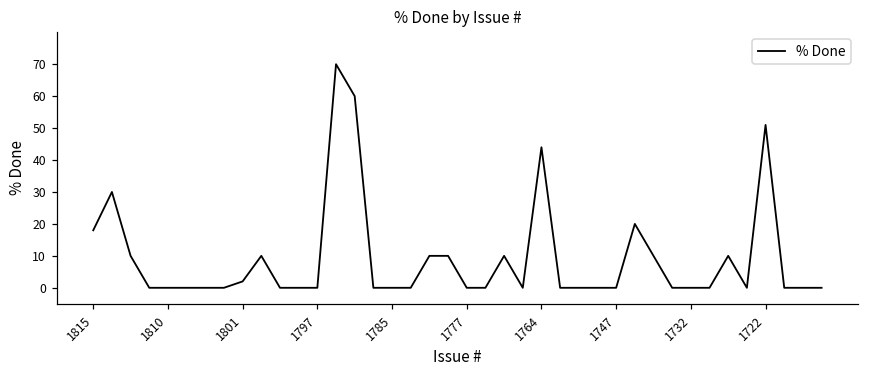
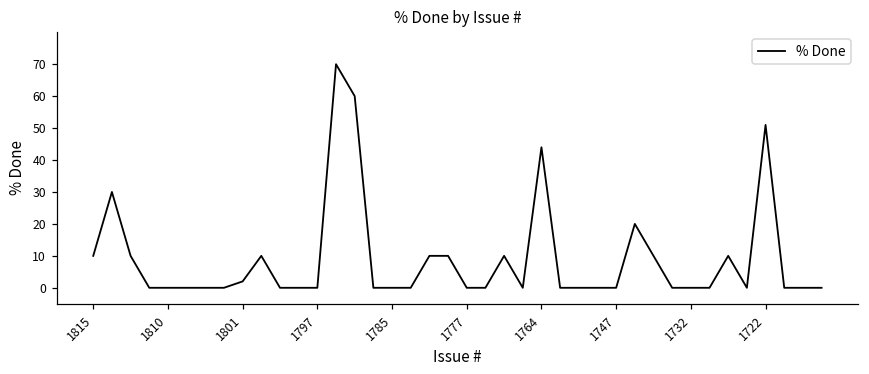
1815: 18 -> 10
